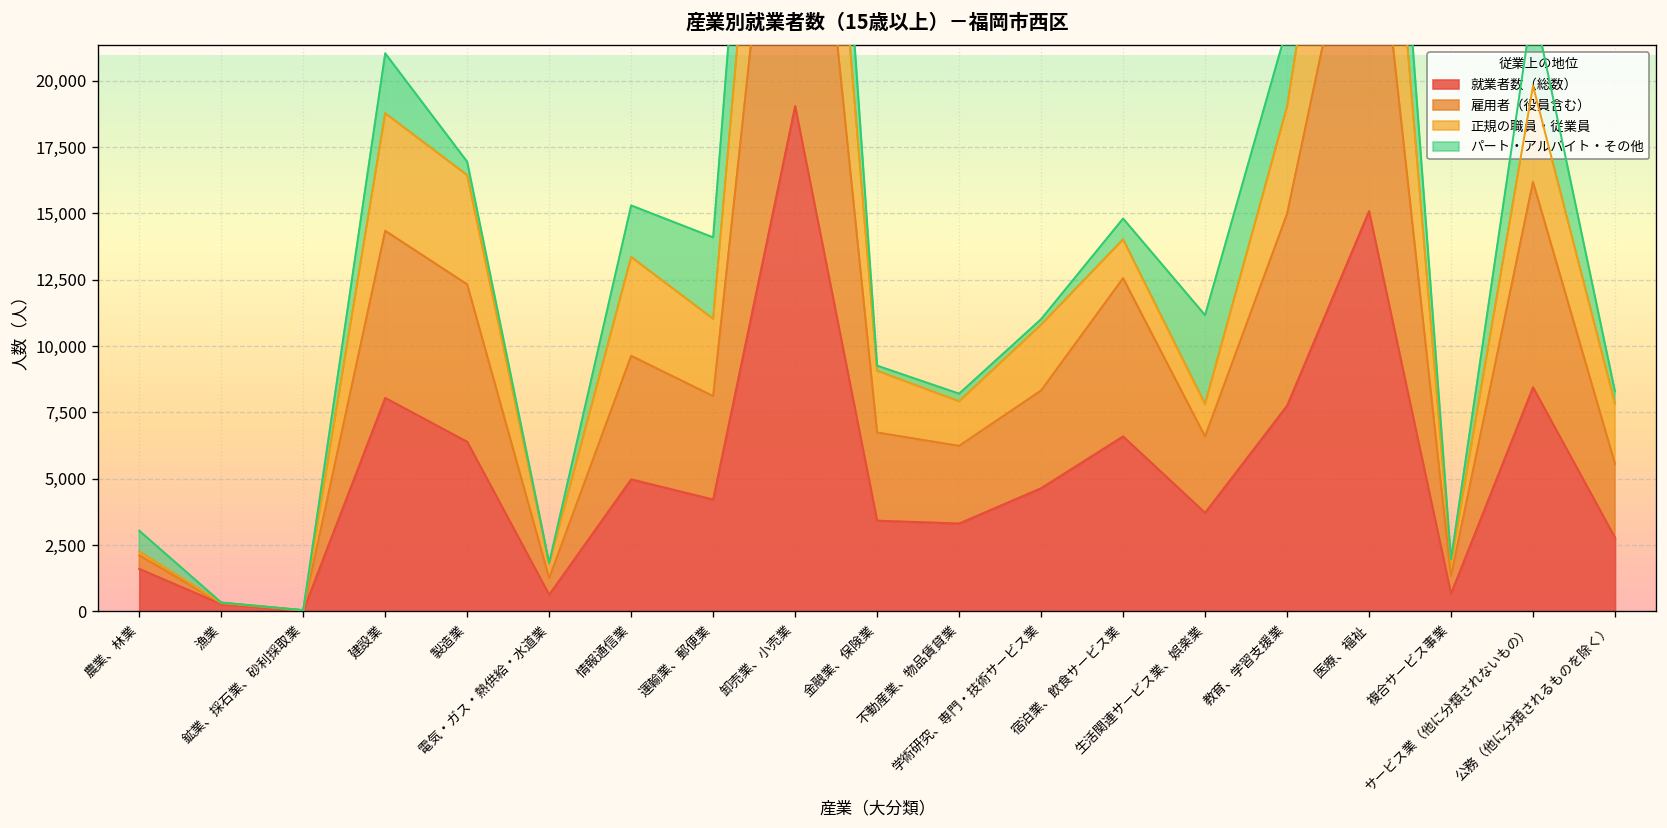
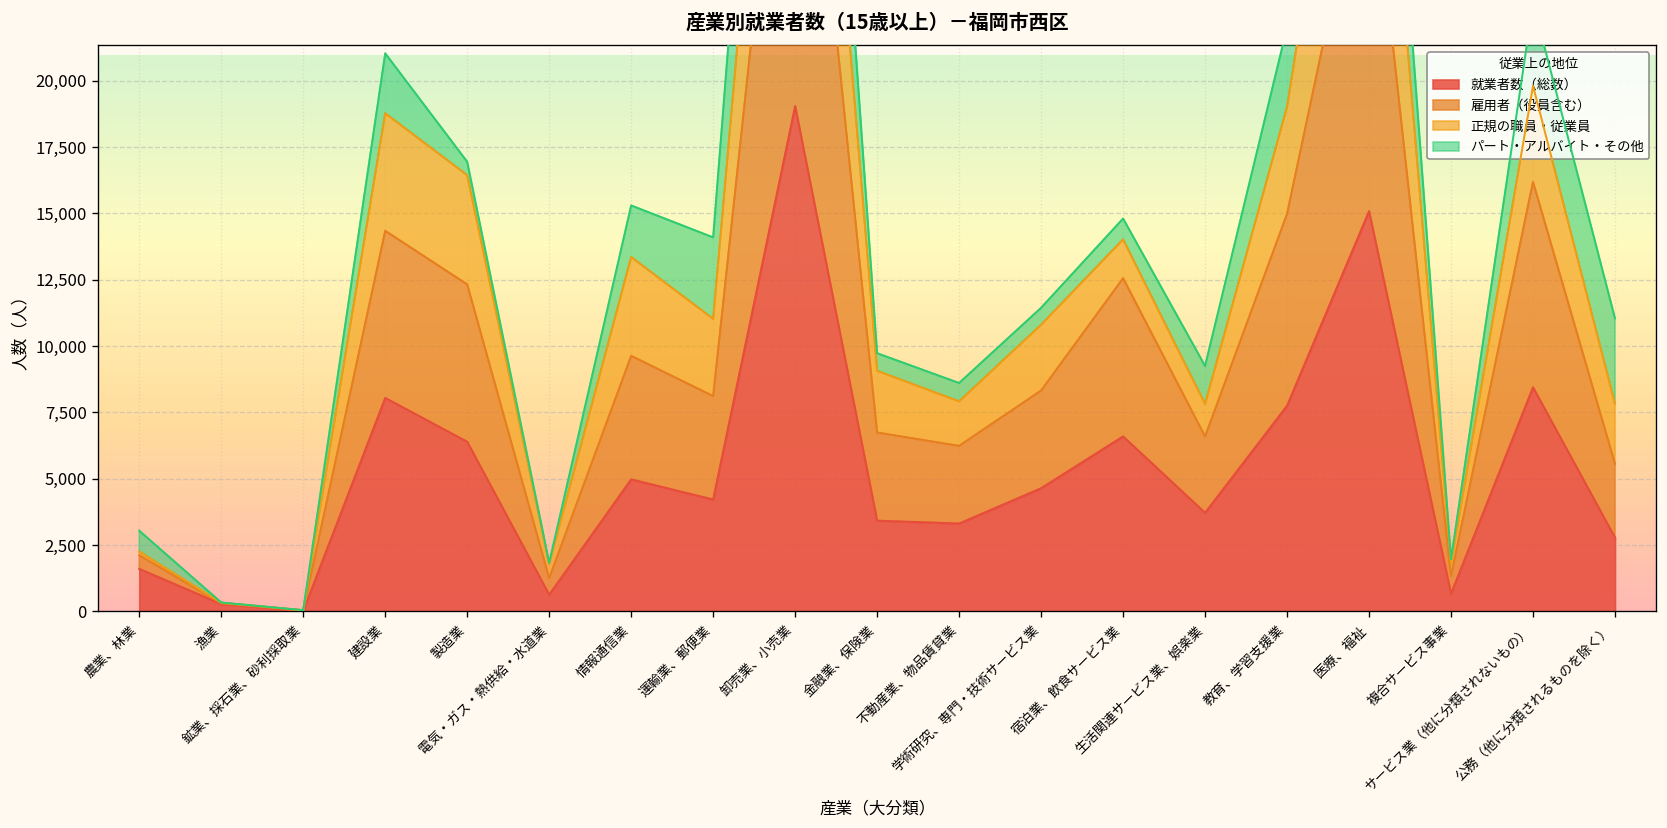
パート・アルバイト・その他, 金融業、保険業: 200 -> 700
パート・アルバイト・その他, 不動産業、物品賃貸業: 300 -> 700
パート・アルバイト・その他, 学術研究、専門・技術サービス業: 200 -> 600
パート・アルバイト・その他, 生活関連サービス業、娯楽業: 3,300 -> 1,400
パート・アルバイト・その他, 公務（他に分類されるものを除く）: 500 -> 3,200
